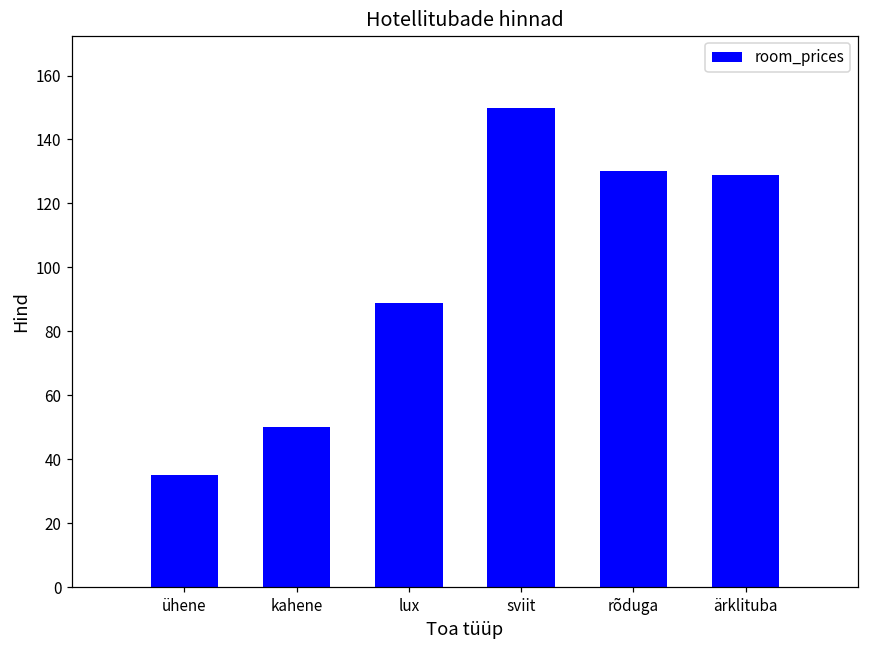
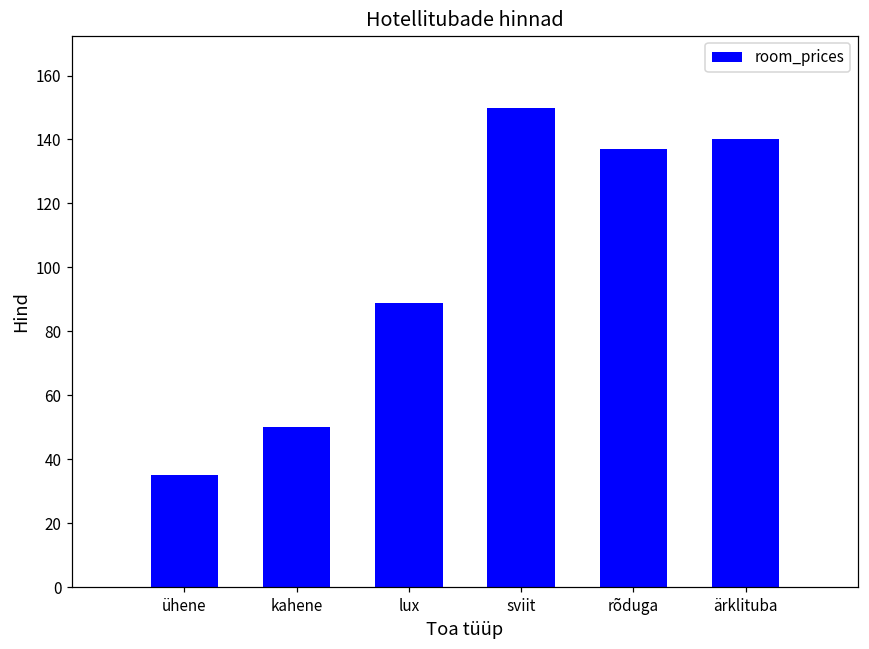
rõduga: 130 -> 137
ärklituba: 129 -> 140
